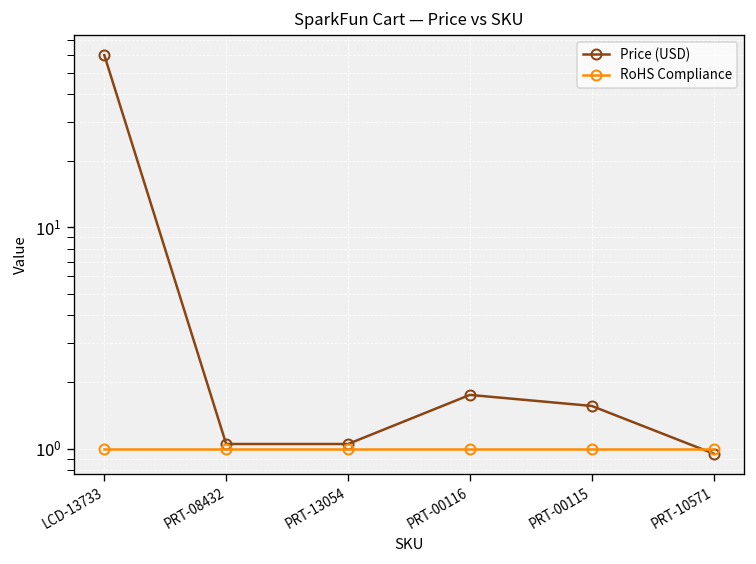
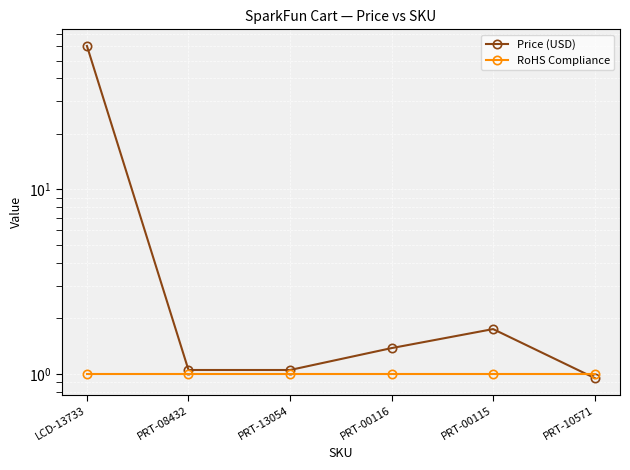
Price (USD), PRT-00116: 1.8 -> 1.4
Price (USD), PRT-00115: 1.6 -> 1.8
